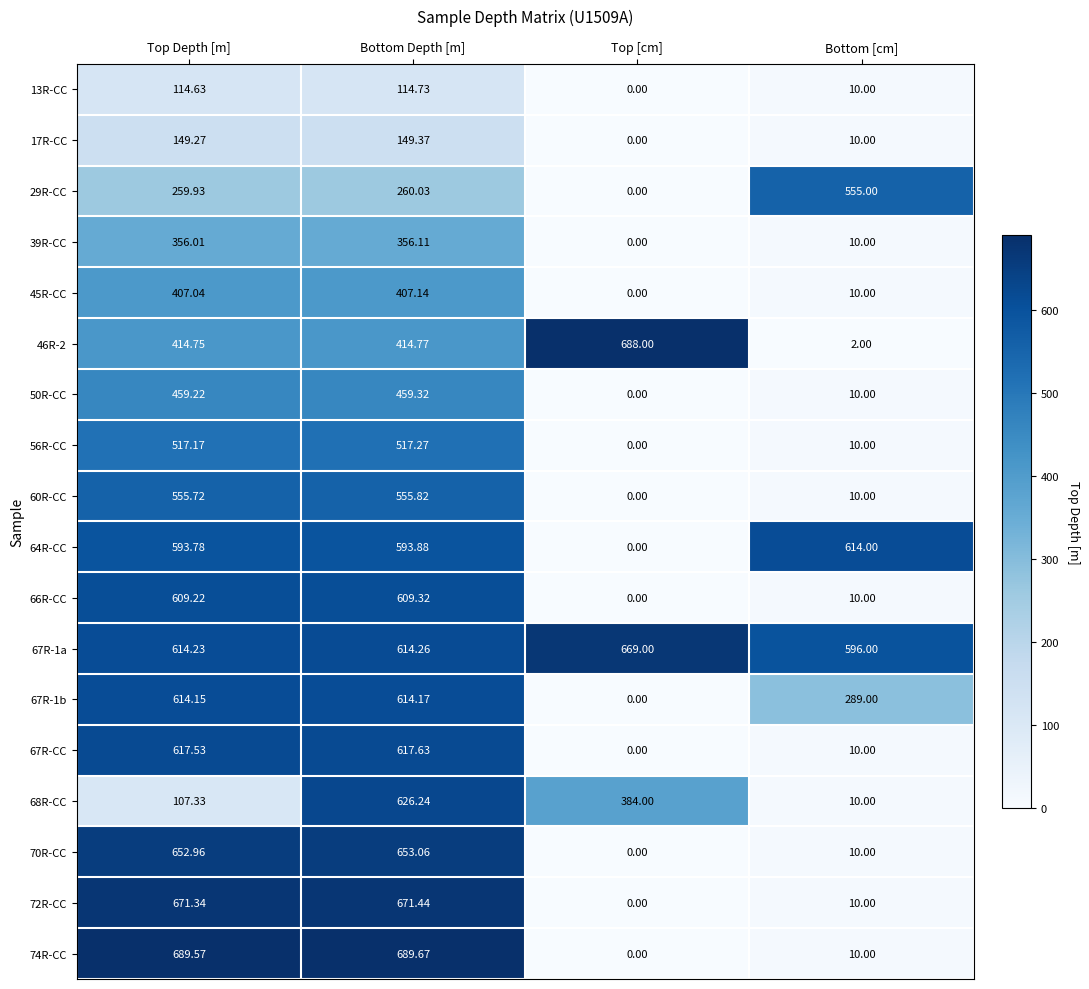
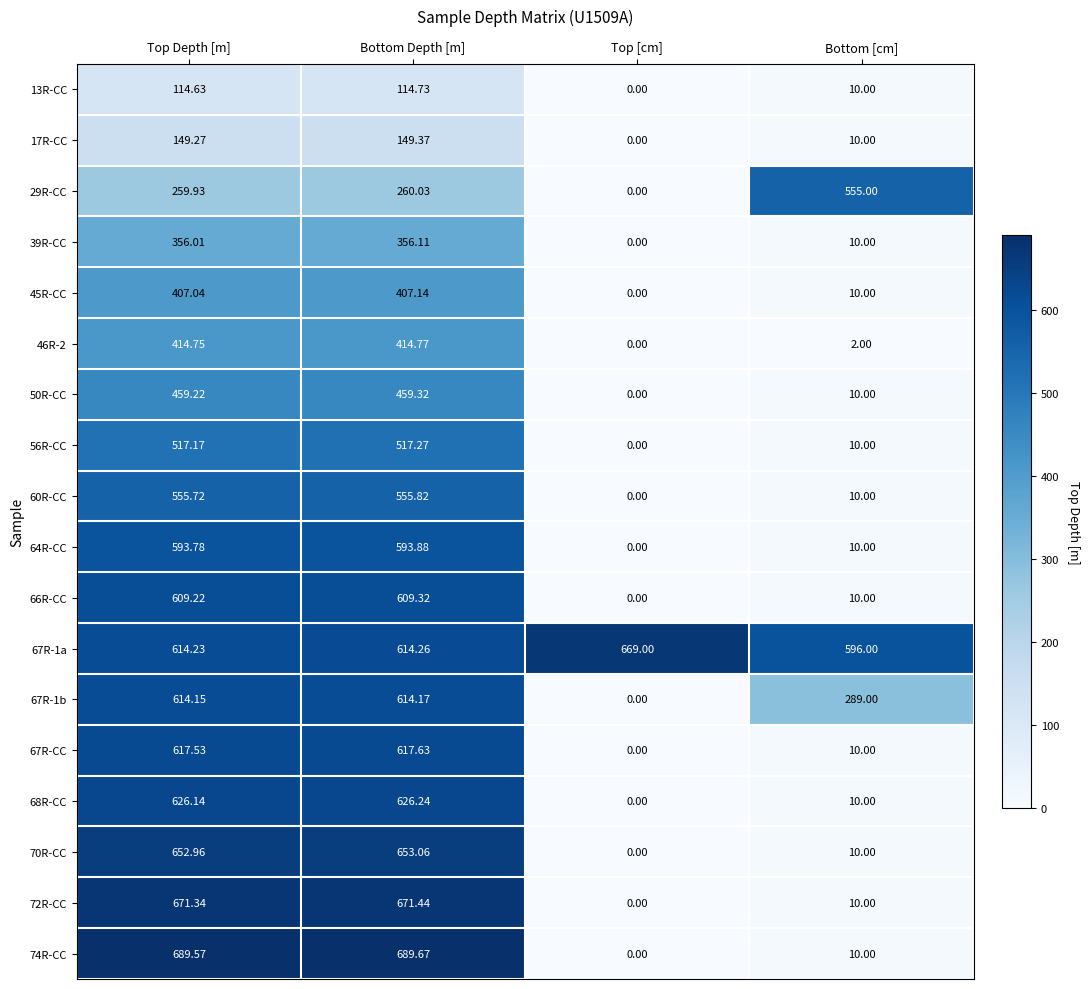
46R-2, Top [cm]: 688.00 -> 0.00
64R-CC, Bottom [cm]: 614.00 -> 10.00
68R-CC, Top Depth [m]: 107.33 -> 626.14
68R-CC, Top [cm]: 384.00 -> 0.00
